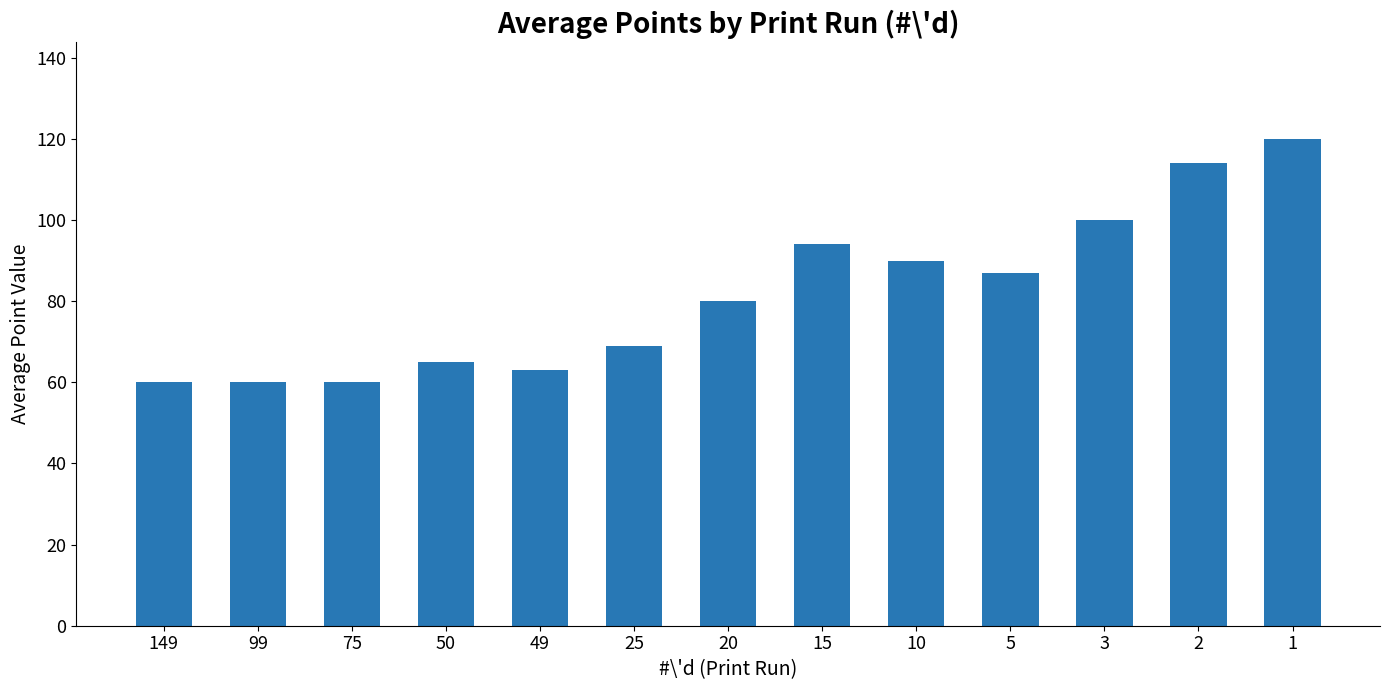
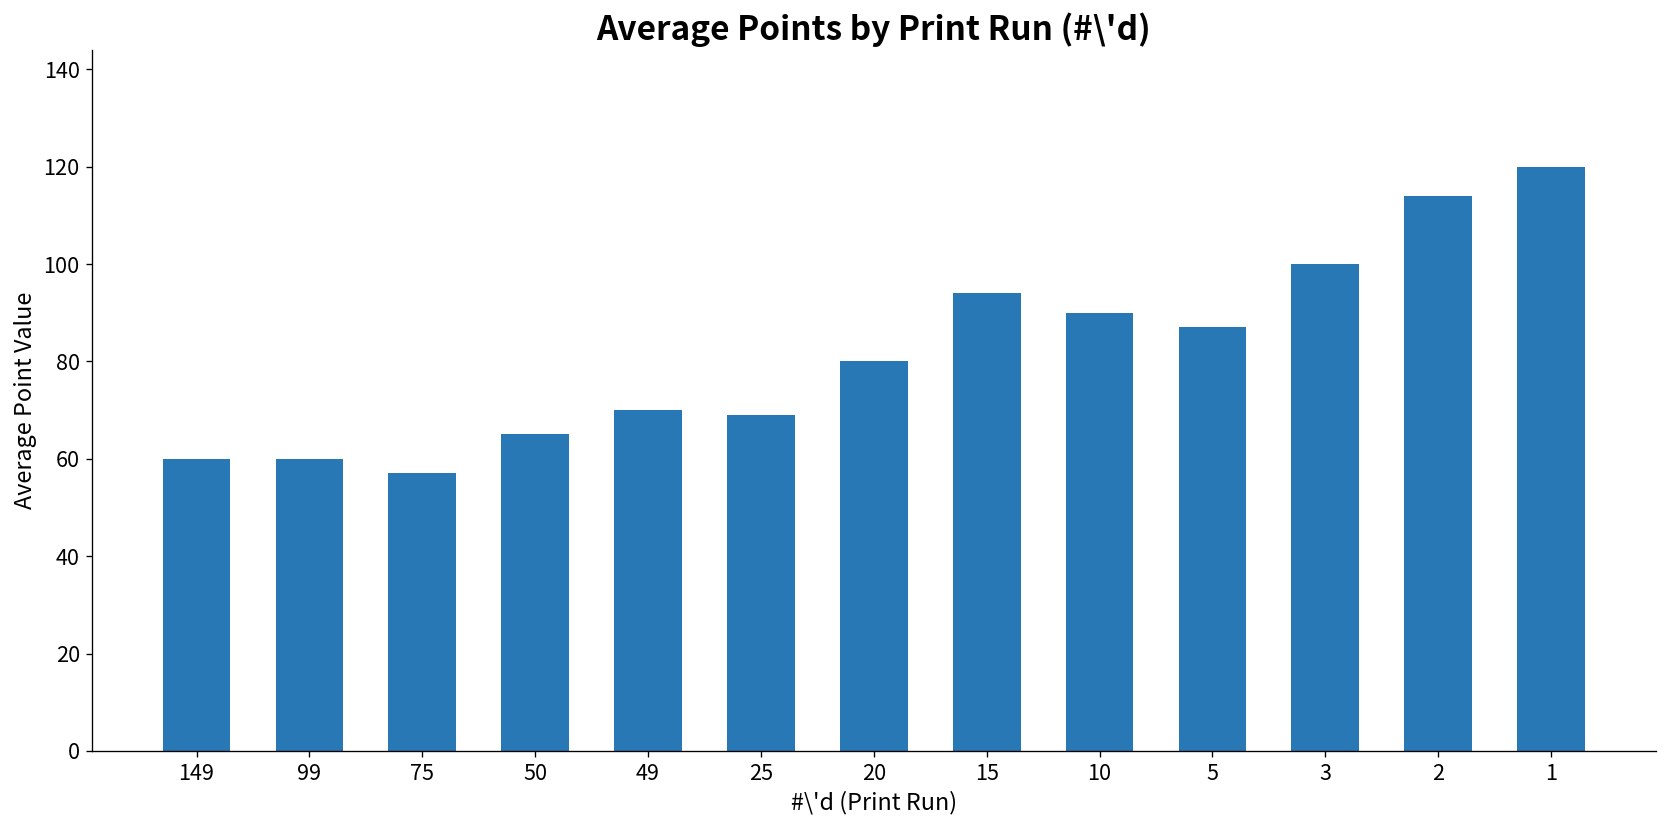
75: 60 -> 57
49: 63 -> 70
